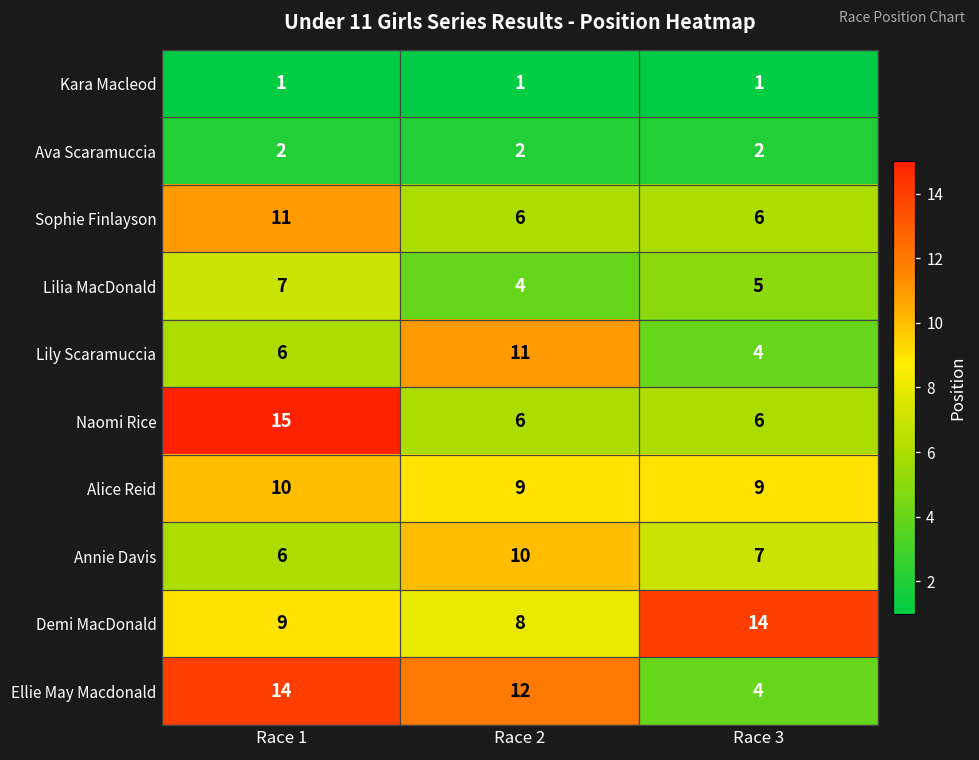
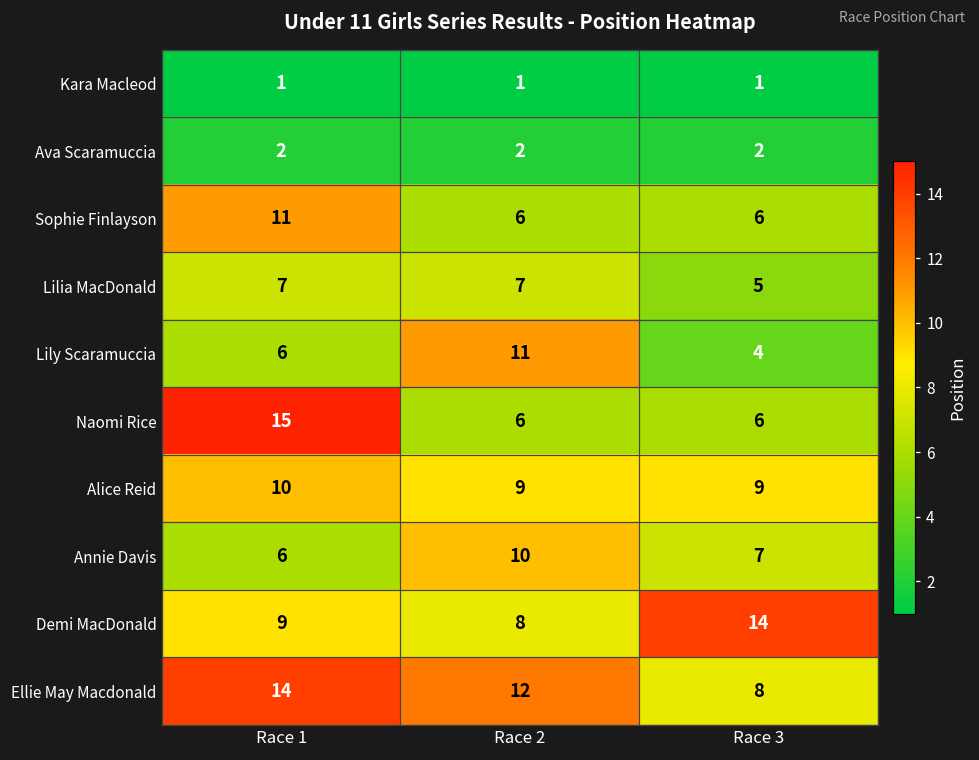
Lilia MacDonald, Race 2: 4 -> 7
Ellie May Macdonald, Race 3: 4 -> 8
